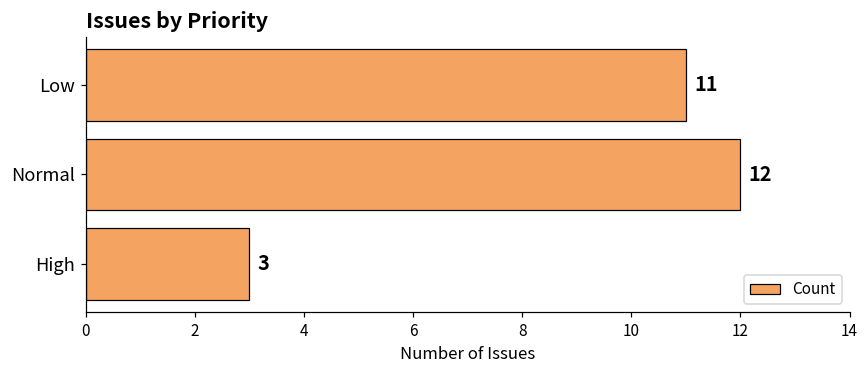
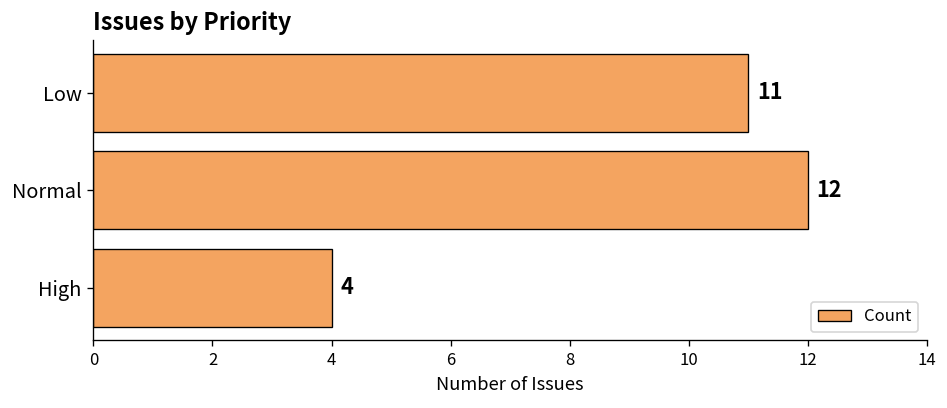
High: 3 -> 4
